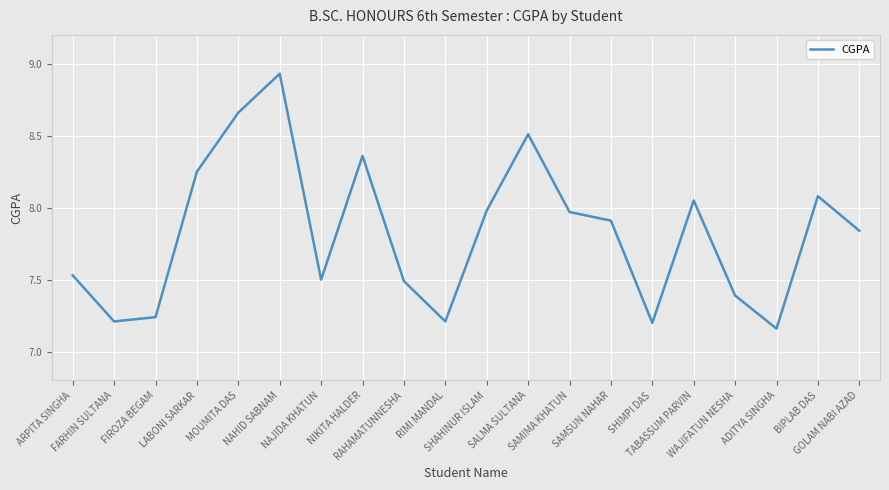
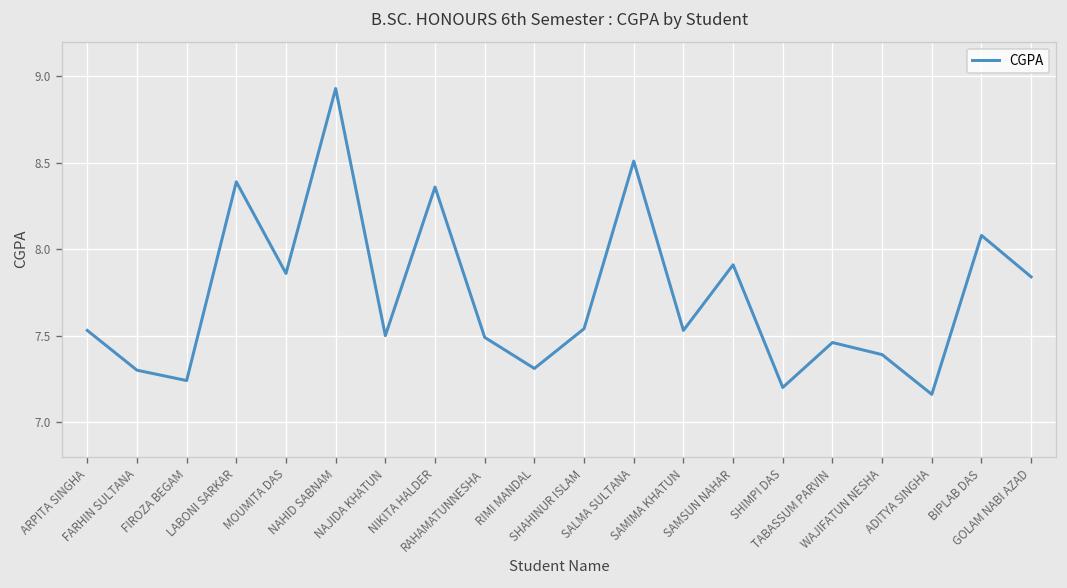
FARHIN SULTANA: 7.21 -> 7.30
LABONI SARKAR: 8.25 -> 8.39
MOUMITA DAS: 8.66 -> 7.86
RIMI MANDAL: 7.21 -> 7.31
SHAHINUR ISLAM: 7.98 -> 7.54
SAMIMA KHATUN: 7.97 -> 7.53
TABASSUM PARVIN: 8.05 -> 7.46
